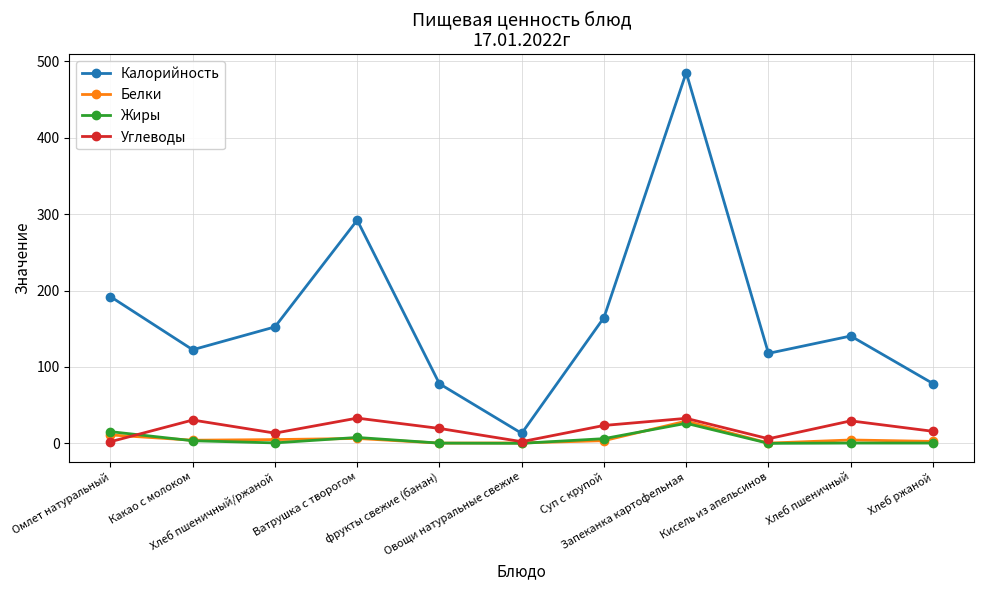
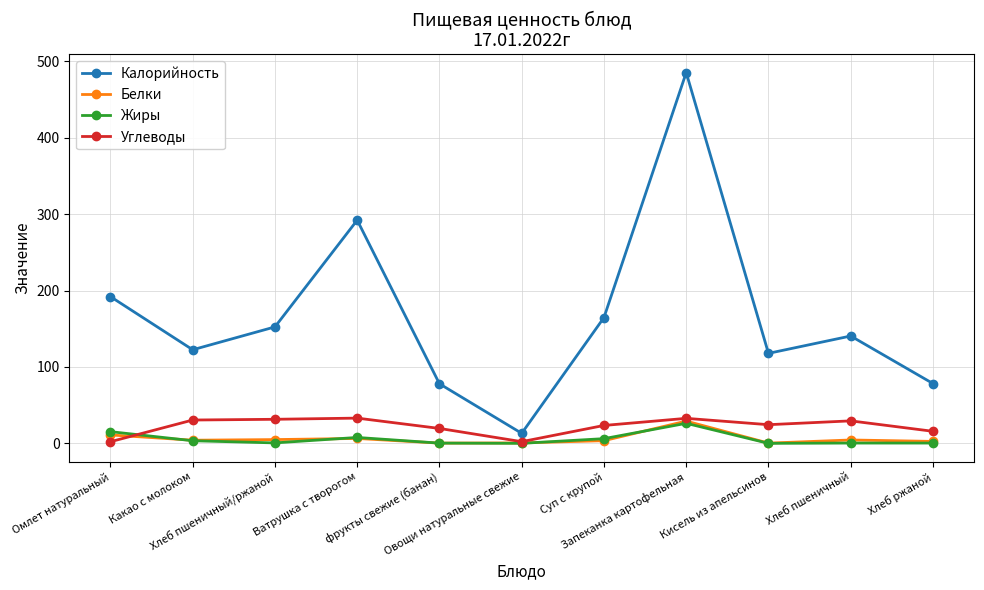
Углеводы, Хлеб пшеничный/ржаной: 10 -> 30
Углеводы, Кисель из апельсинов: 10 -> 20
